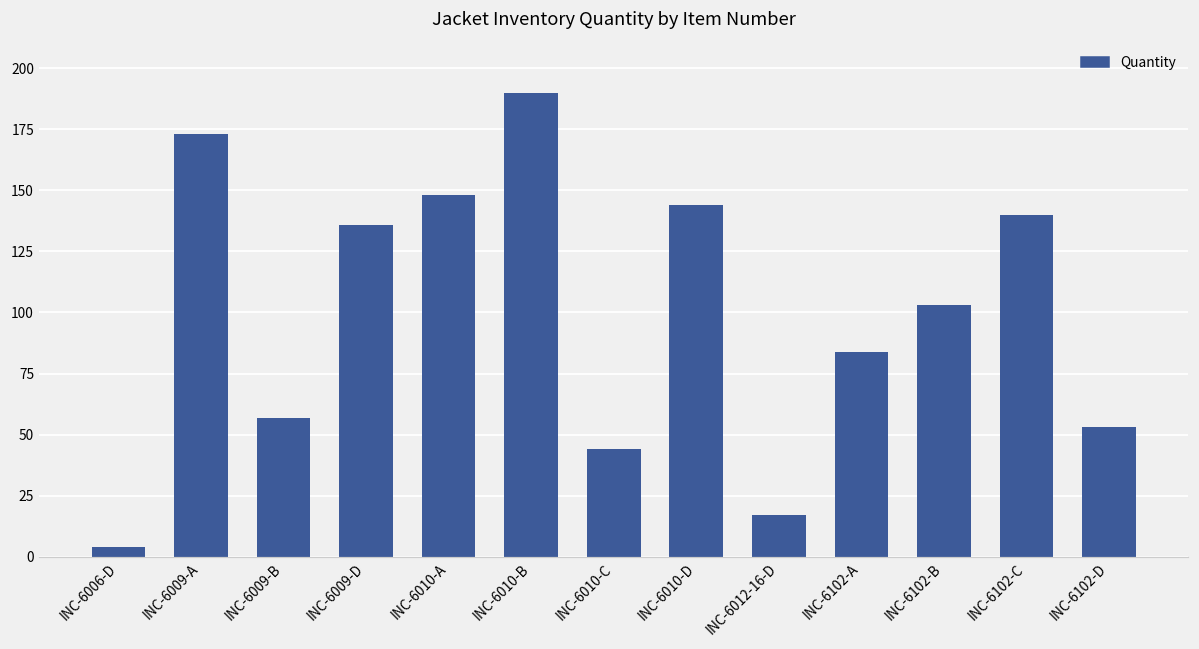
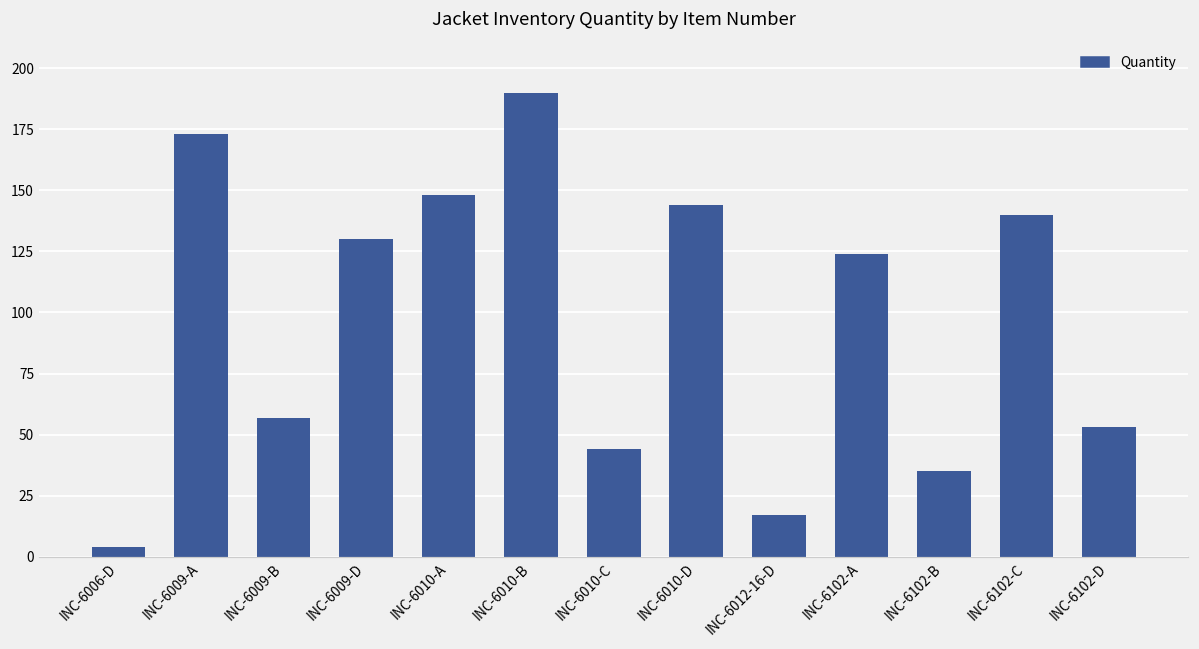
INC-6009-D: 136 -> 130
INC-6102-A: 84 -> 124
INC-6102-B: 103 -> 35
